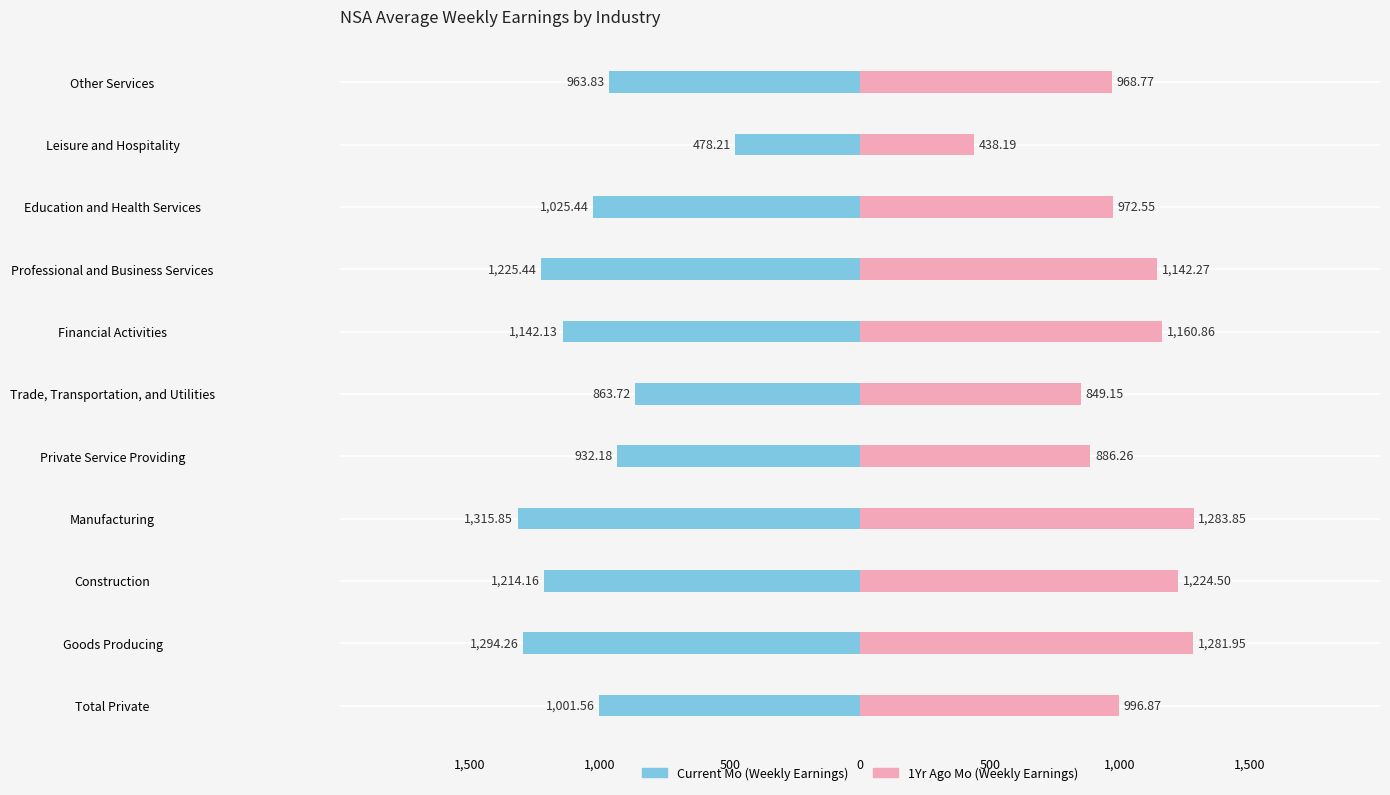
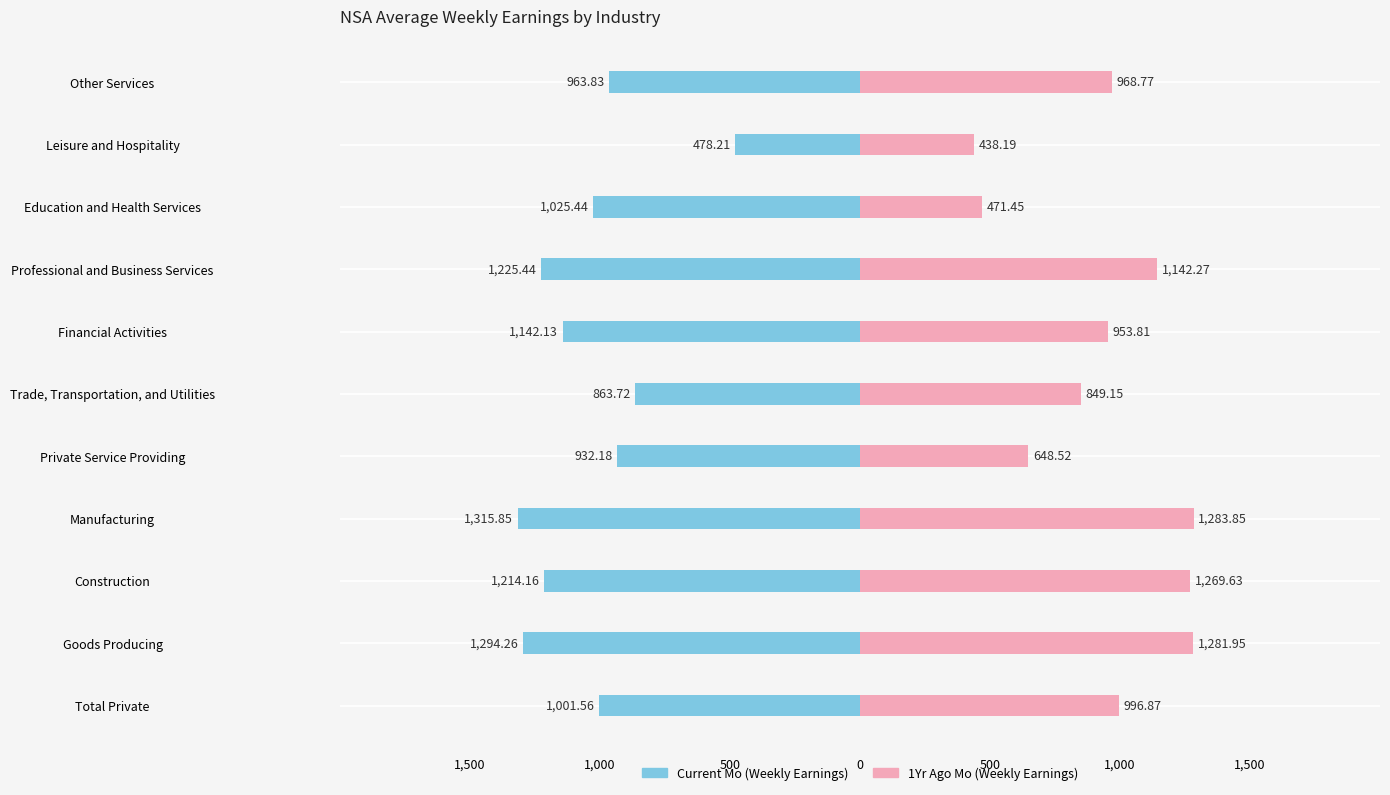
1Yr Ago Mo (Weekly Earnings), Education and Health Services: 972.55 -> 471.45
1Yr Ago Mo (Weekly Earnings), Financial Activities: 1,160.86 -> 953.81
1Yr Ago Mo (Weekly Earnings), Private Service Providing: 886.26 -> 648.52
1Yr Ago Mo (Weekly Earnings), Construction: 1,224.50 -> 1,269.63
